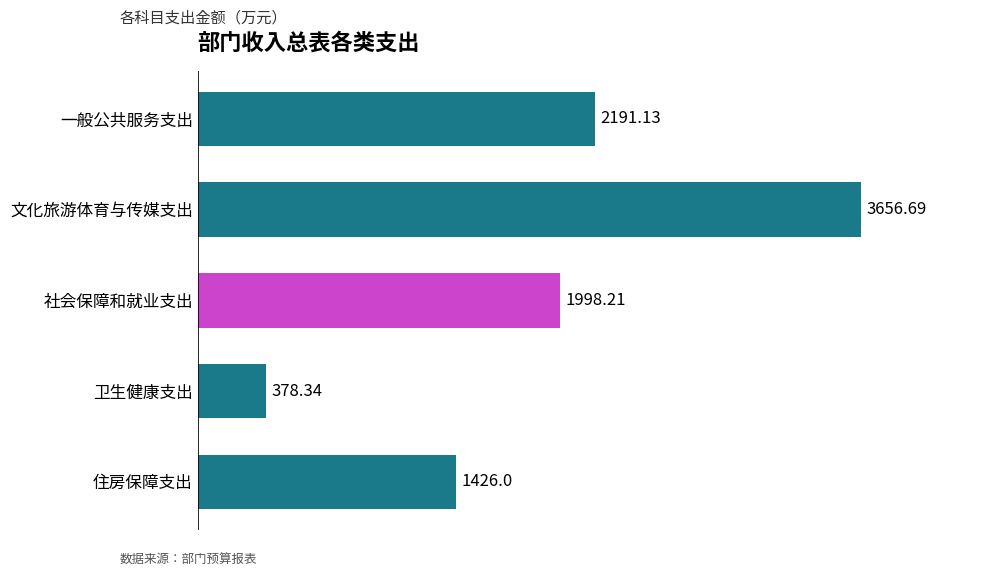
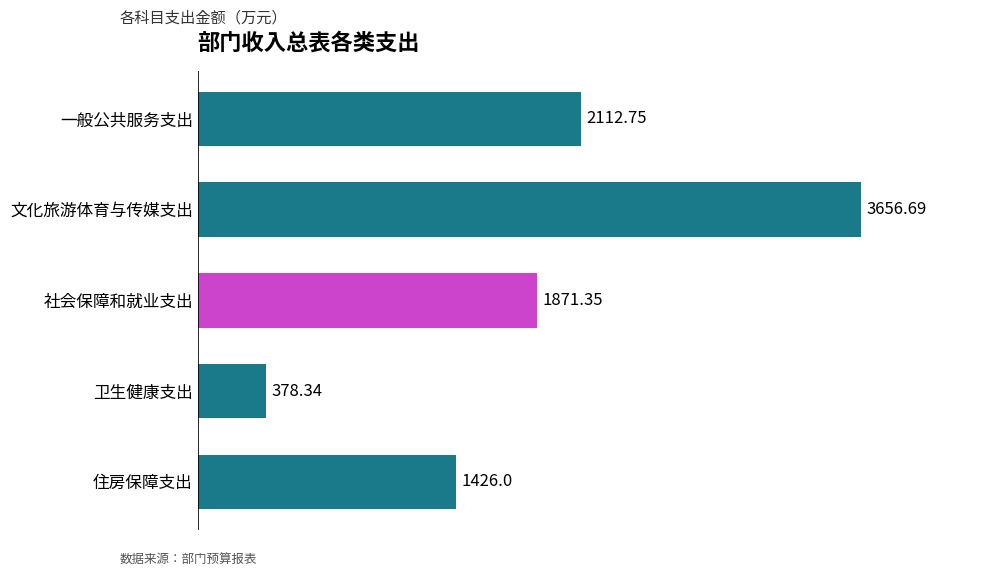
一般公共服务支出: 2191.13 -> 2112.75
社会保障和就业支出: 1998.21 -> 1871.35
